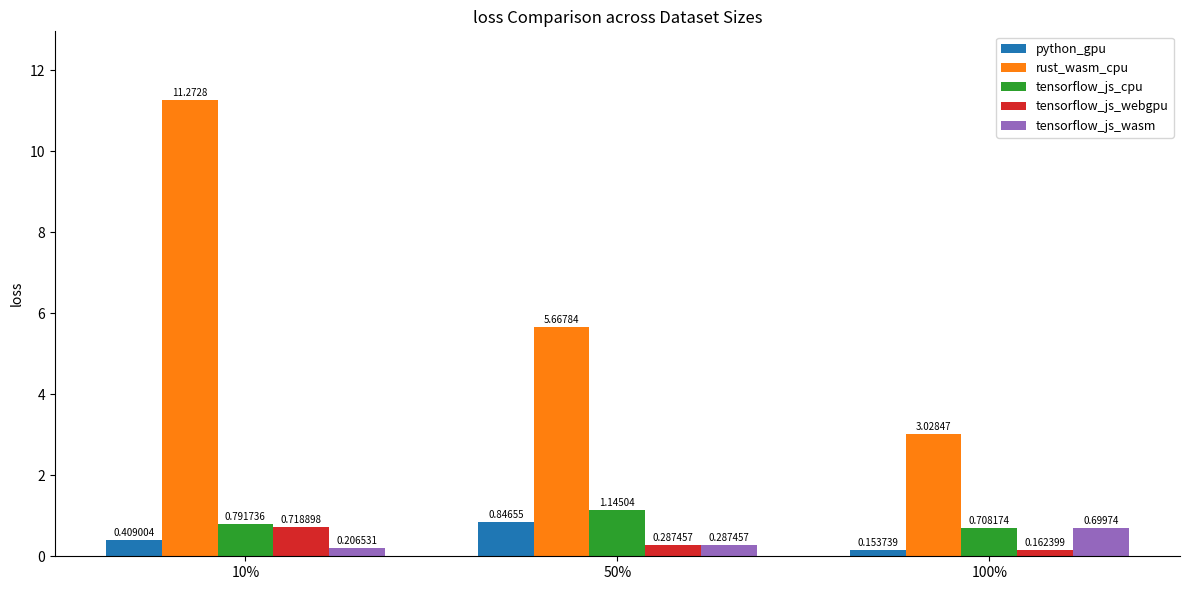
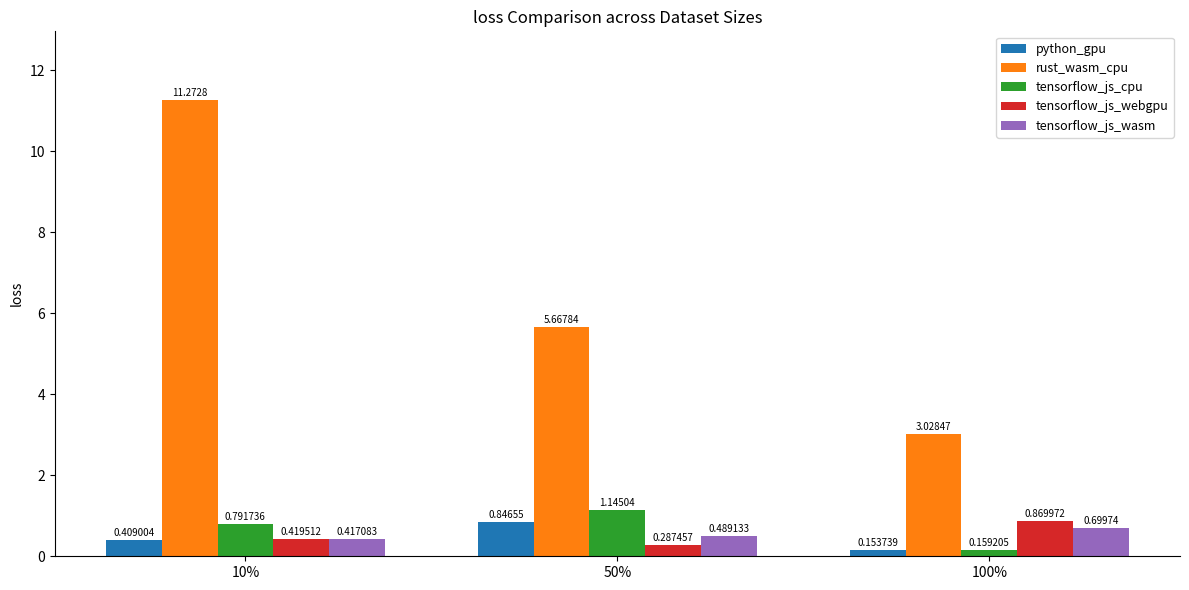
tensorflow_js_webgpu, 10%: 0.718898 -> 0.419512
tensorflow_js_wasm, 10%: 0.206531 -> 0.417083
tensorflow_js_wasm, 50%: 0.287457 -> 0.489133
tensorflow_js_cpu, 100%: 0.708174 -> 0.159205
tensorflow_js_webgpu, 100%: 0.162399 -> 0.869972
